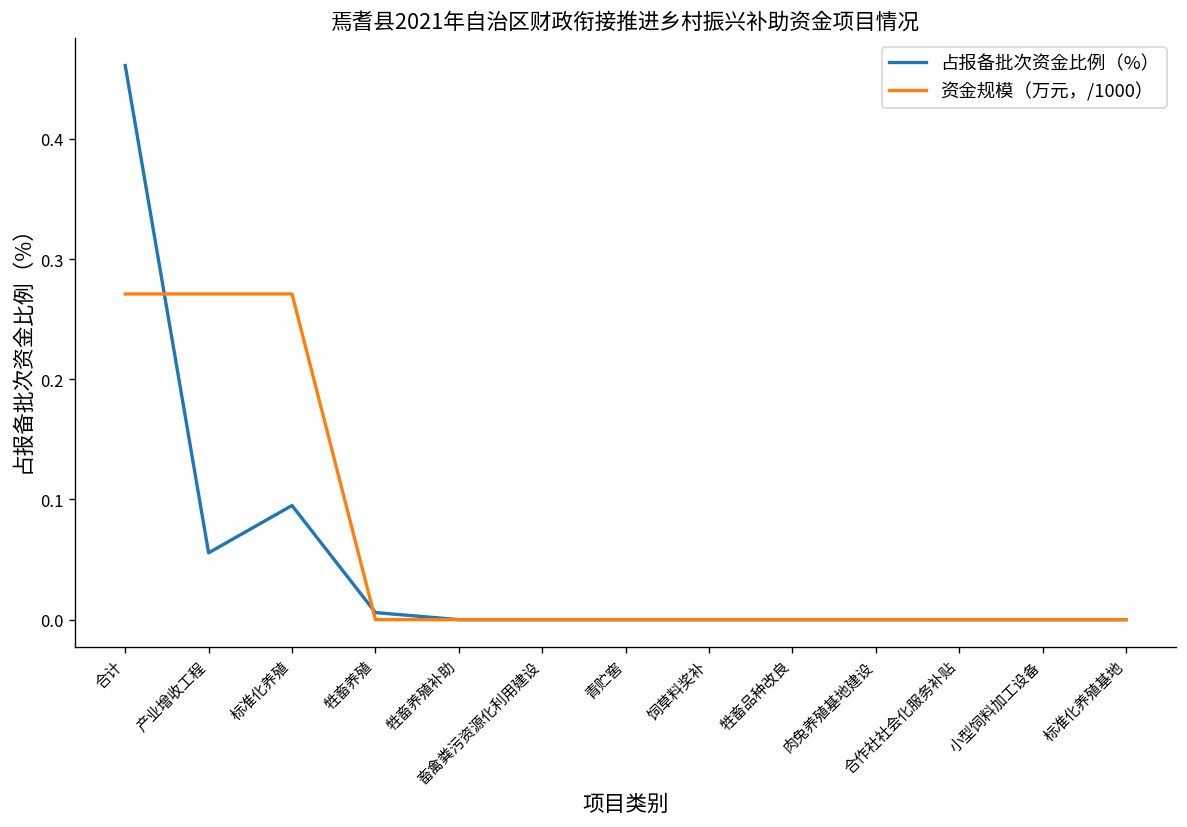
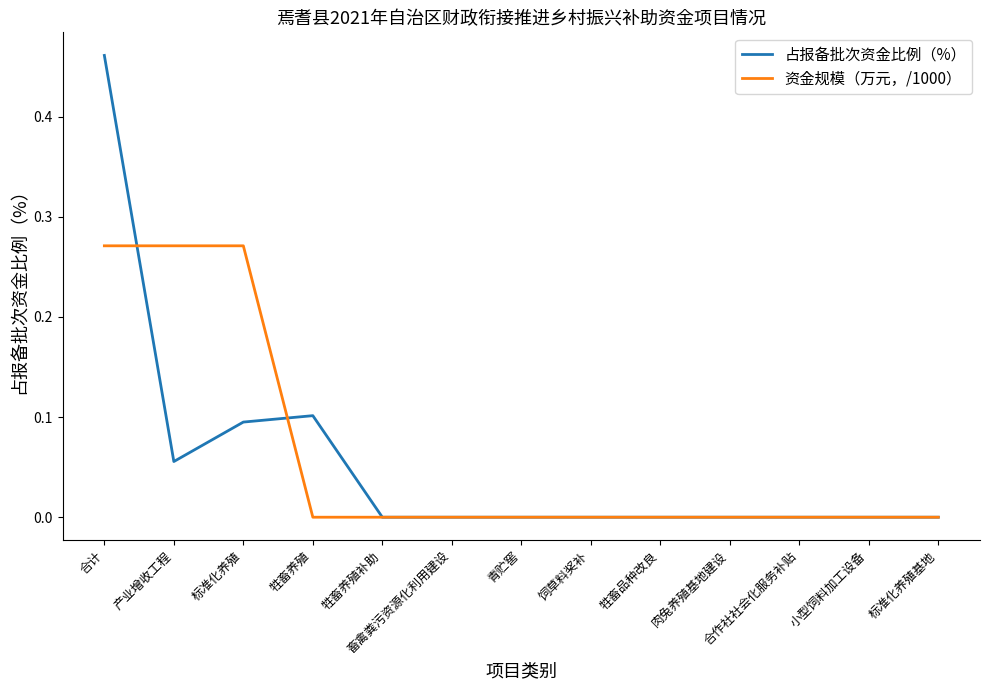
占报备批次资金比例（%）, 牲畜养殖: 0.006 -> 0.101
